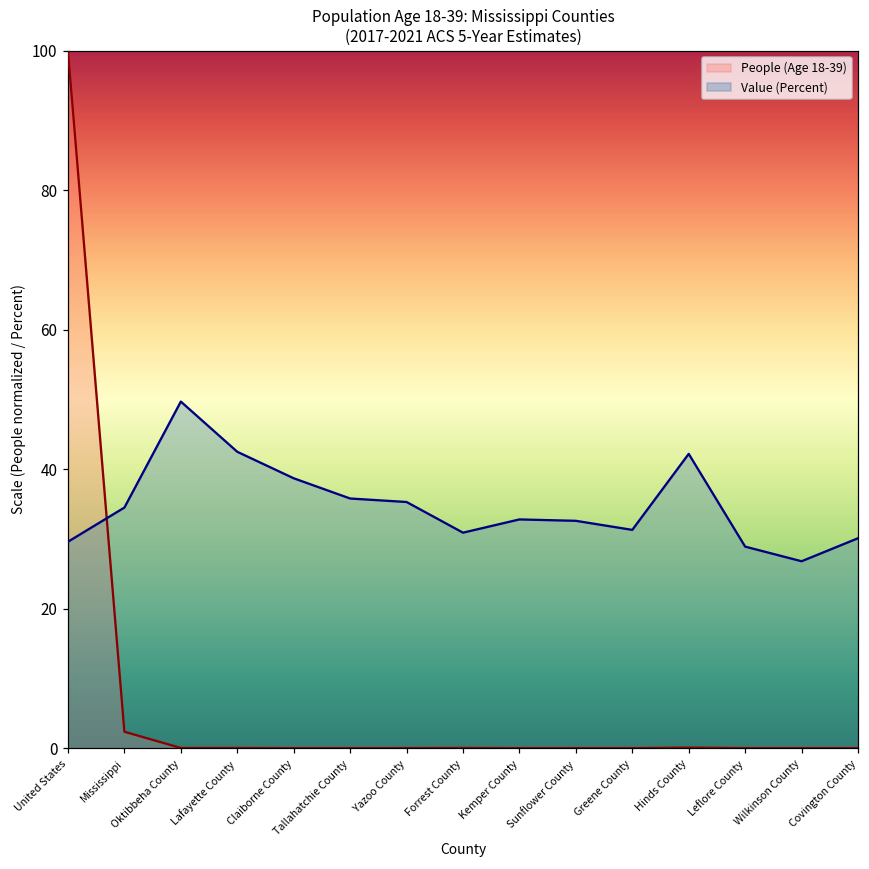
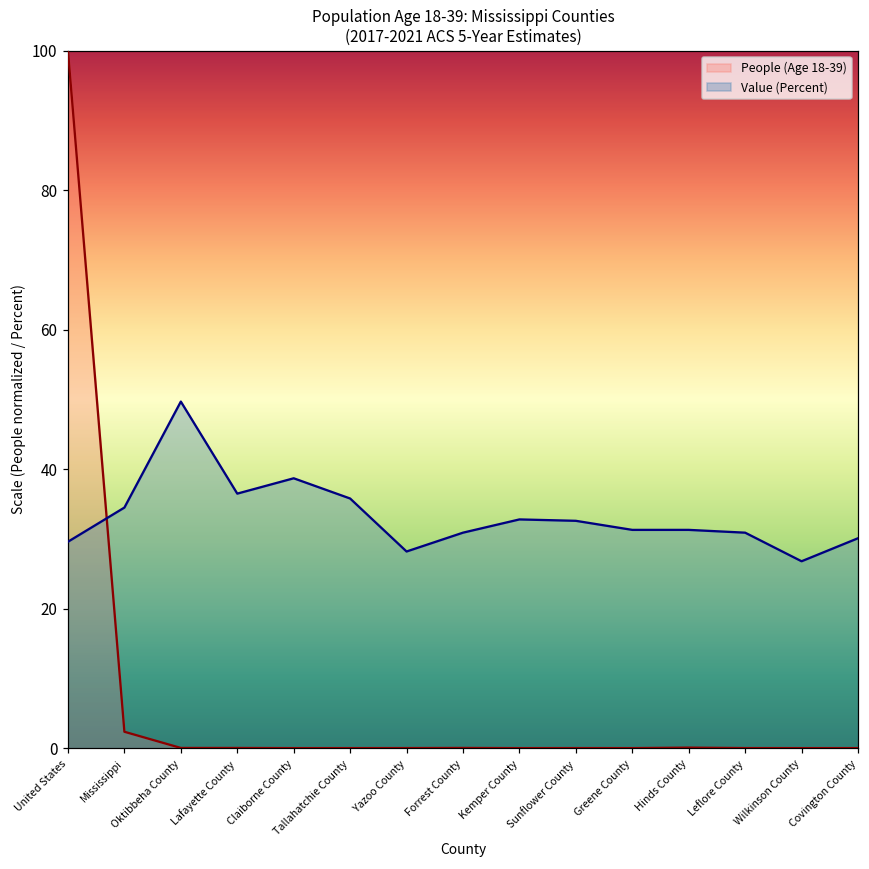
Value (Percent), Lafayette County: 43 -> 37
Value (Percent), Yazoo County: 35 -> 28
Value (Percent), Hinds County: 42 -> 31
Value (Percent), Leflore County: 29 -> 31
